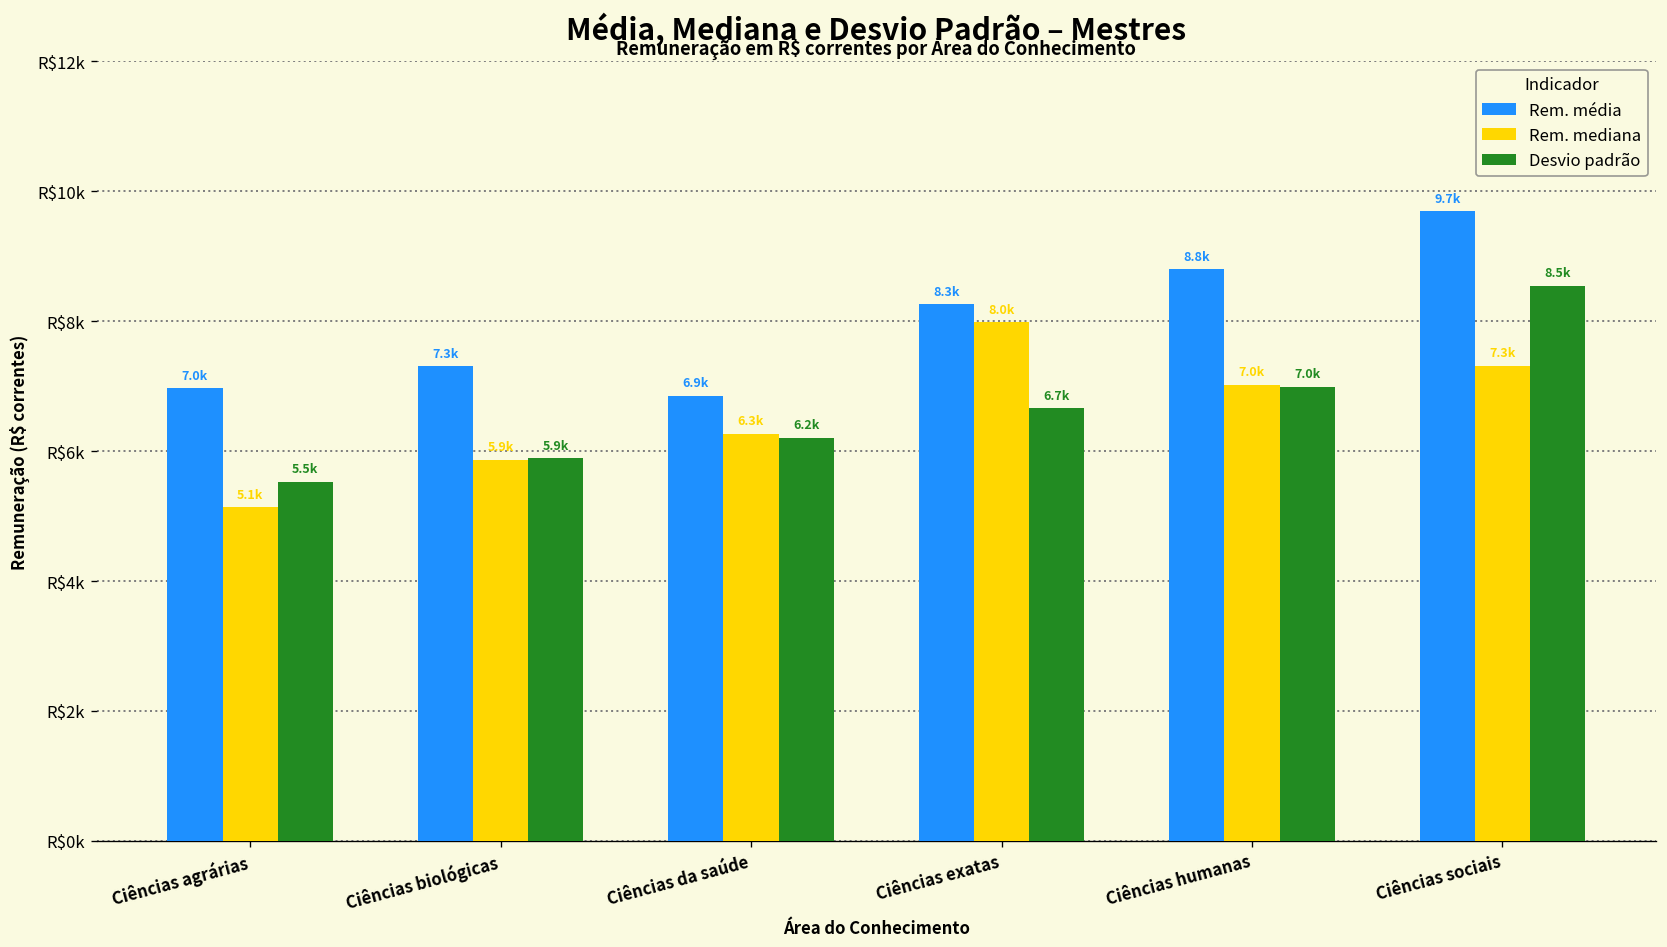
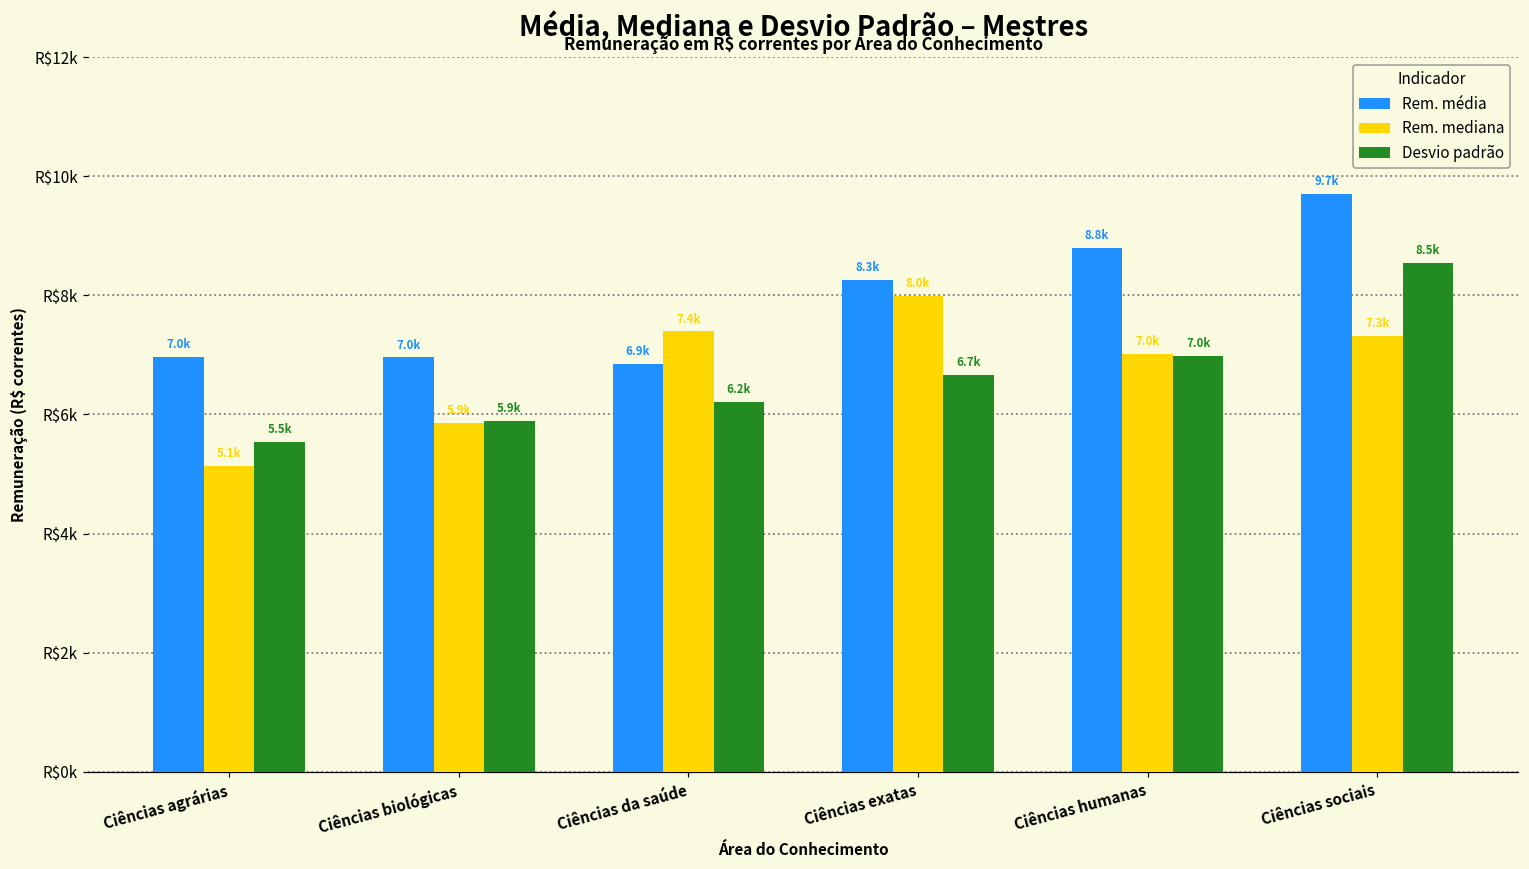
Rem. média, Ciências biológicas: 7.3k -> 7.0k
Rem. mediana, Ciências da saúde: 6.3k -> 7.4k
